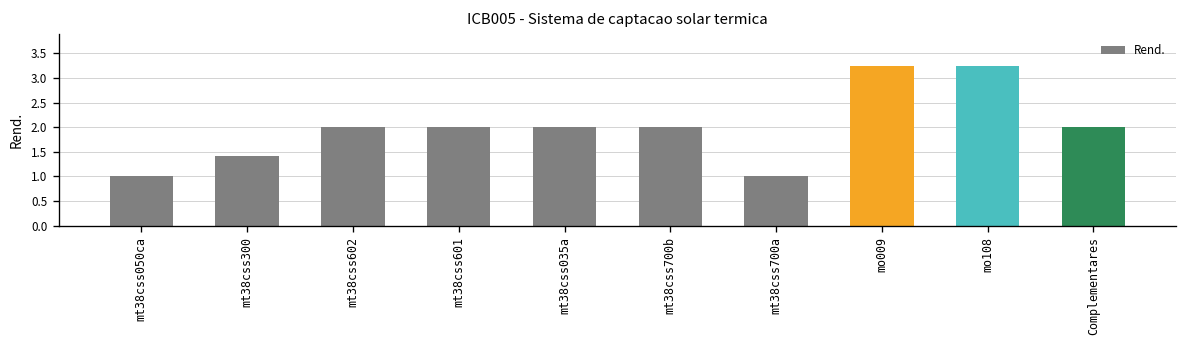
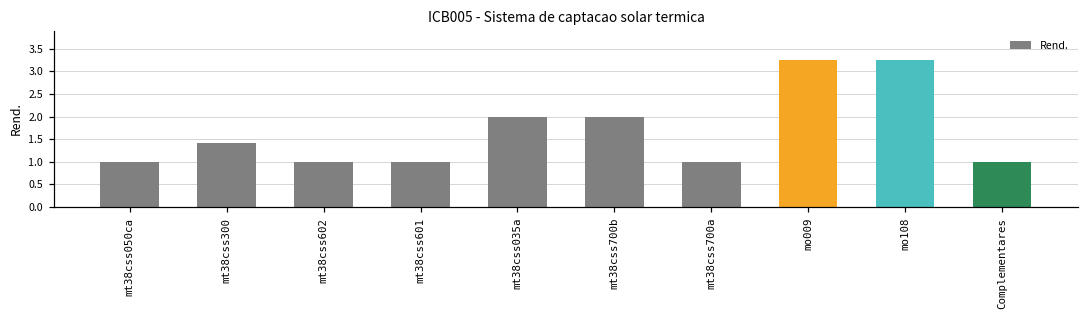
mt38css602: 2 -> 1
mt38css601: 2 -> 1
Complementares: 2 -> 1
